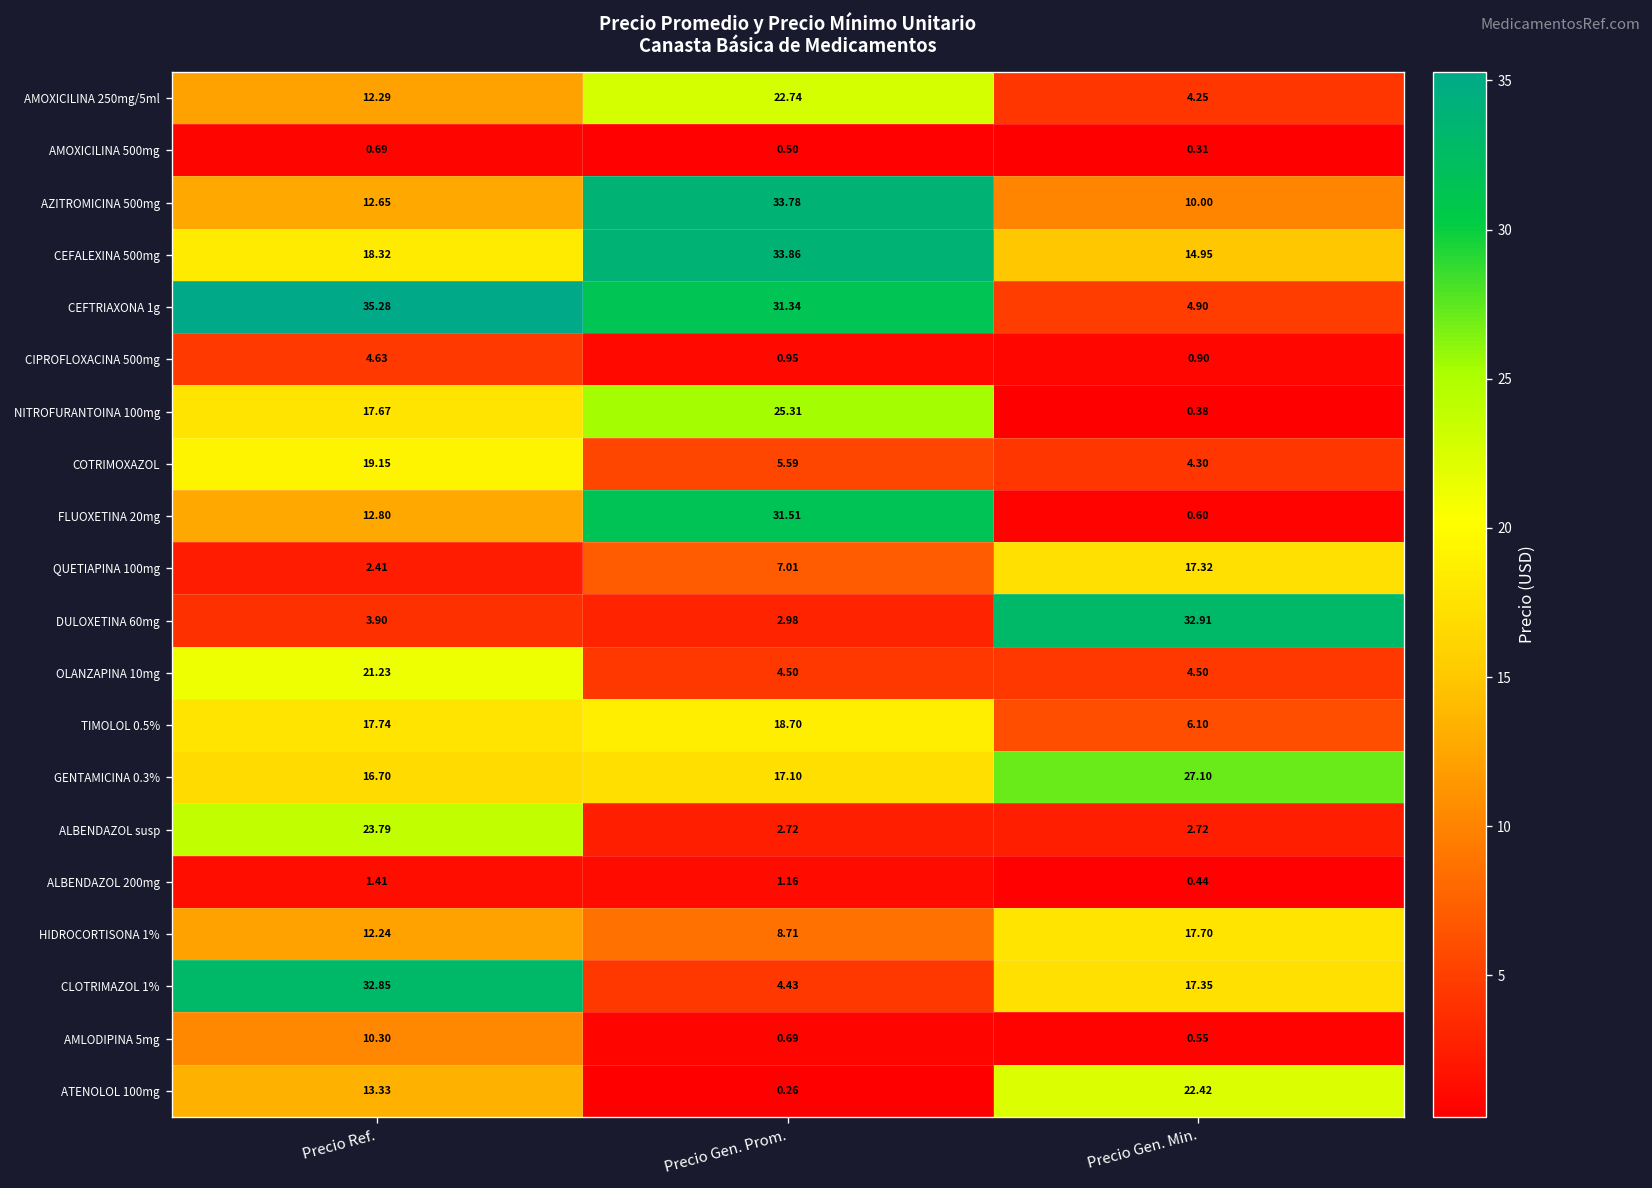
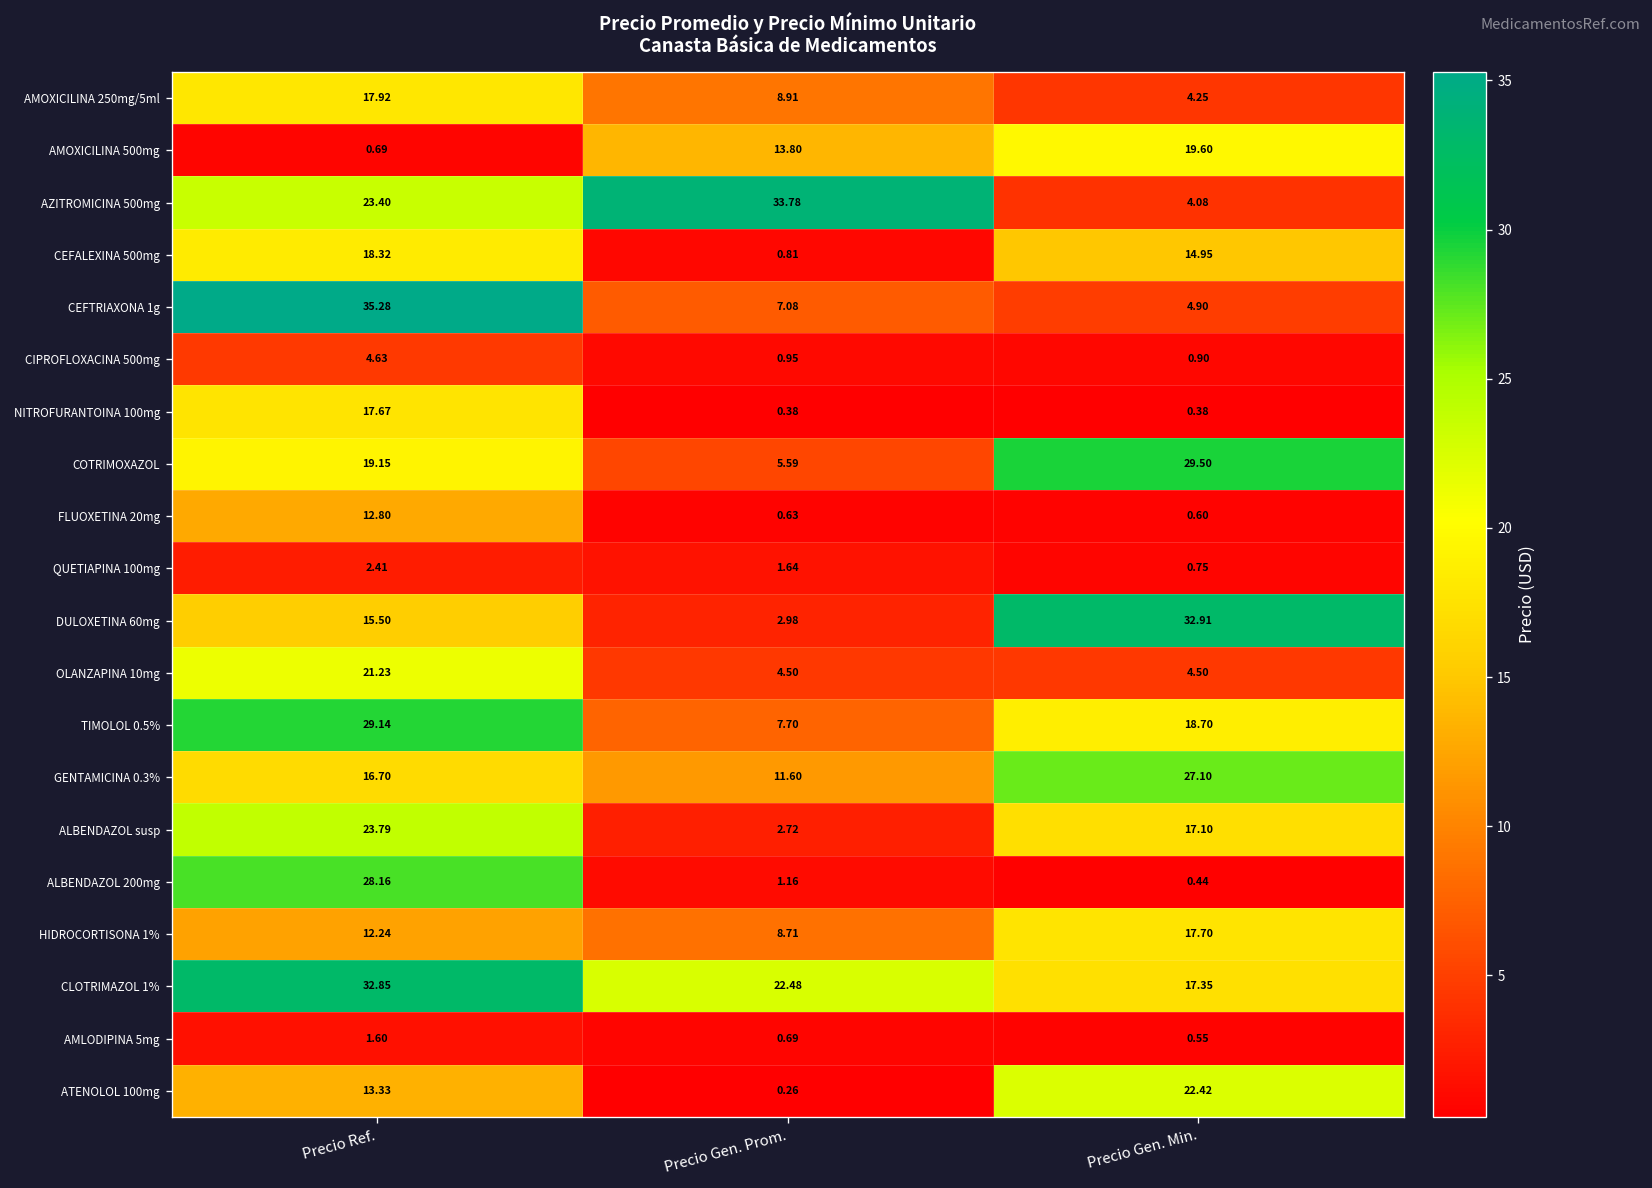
AMOXICILINA 250mg/5ml, Precio Ref.: 12.29 -> 17.92
AMOXICILINA 250mg/5ml, Precio Gen. Prom.: 22.74 -> 8.91
AMOXICILINA 500mg, Precio Gen. Prom.: 0.50 -> 13.80
AMOXICILINA 500mg, Precio Gen. Min.: 0.31 -> 19.60
AZITROMICINA 500mg, Precio Ref.: 12.65 -> 23.40
AZITROMICINA 500mg, Precio Gen. Min.: 10.00 -> 4.08
CEFALEXINA 500mg, Precio Gen. Prom.: 33.86 -> 0.81
CEFTRIAXONA 1g, Precio Gen. Prom.: 31.34 -> 7.08
NITROFURANTOINA 100mg, Precio Gen. Prom.: 25.31 -> 0.38
COTRIMOXAZOL, Precio Gen. Min.: 4.30 -> 29.50
FLUOXETINA 20mg, Precio Gen. Prom.: 31.51 -> 0.63
QUETIAPINA 100mg, Precio Gen. Prom.: 7.01 -> 1.64
QUETIAPINA 100mg, Precio Gen. Min.: 17.32 -> 0.75
DULOXETINA 60mg, Precio Ref.: 3.90 -> 15.50
TIMOLOL 0.5%, Precio Ref.: 17.74 -> 29.14
TIMOLOL 0.5%, Precio Gen. Prom.: 18.70 -> 7.70
TIMOLOL 0.5%, Precio Gen. Min.: 6.10 -> 18.70
GENTAMICINA 0.3%, Precio Gen. Prom.: 17.10 -> 11.60
ALBENDAZOL susp, Precio Gen. Min.: 2.72 -> 17.10
ALBENDAZOL 200mg, Precio Ref.: 1.41 -> 28.16
CLOTRIMAZOL 1%, Precio Gen. Prom.: 4.43 -> 22.48
AMLODIPINA 5mg, Precio Ref.: 10.30 -> 1.60
